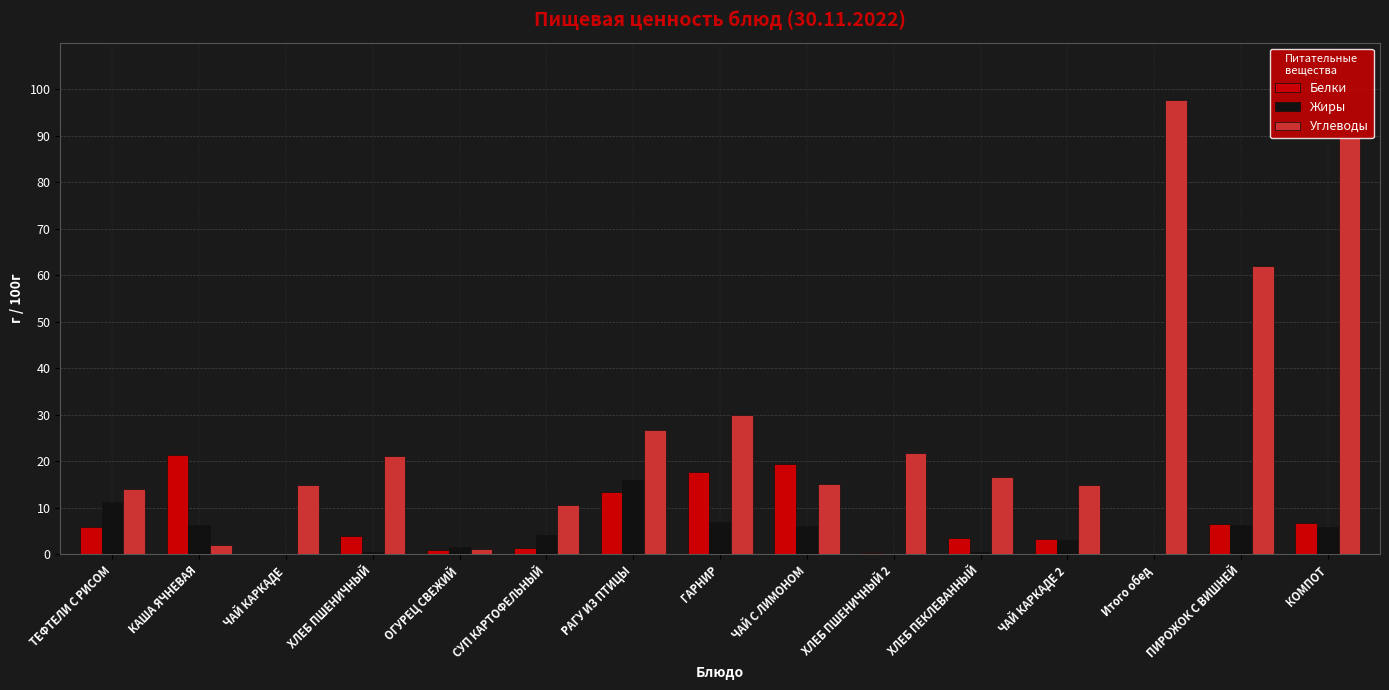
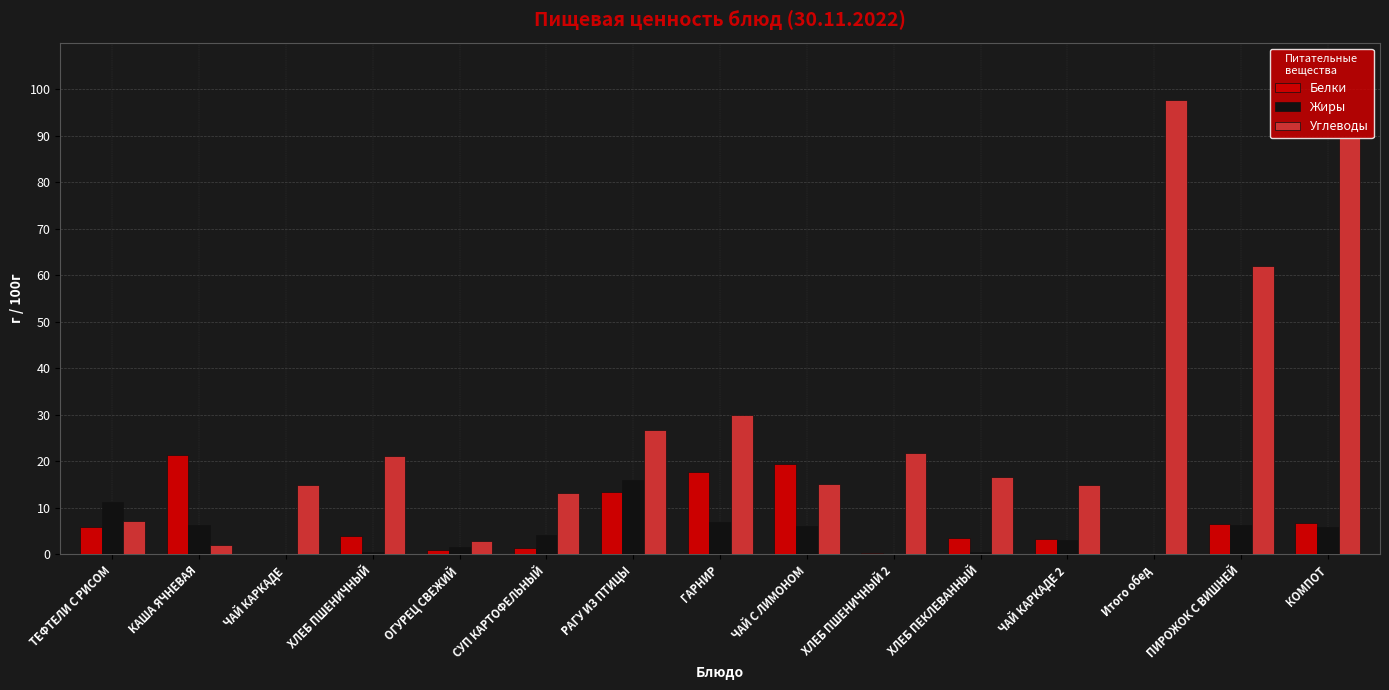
Углеводы, ТЕФТЕЛИ С РИСОМ: 14 -> 7
Углеводы, ОГУРЕЦ СВЕЖИЙ: 1 -> 3
Углеводы, СУП КАРТОФЕЛЬНЫЙ: 11 -> 13
